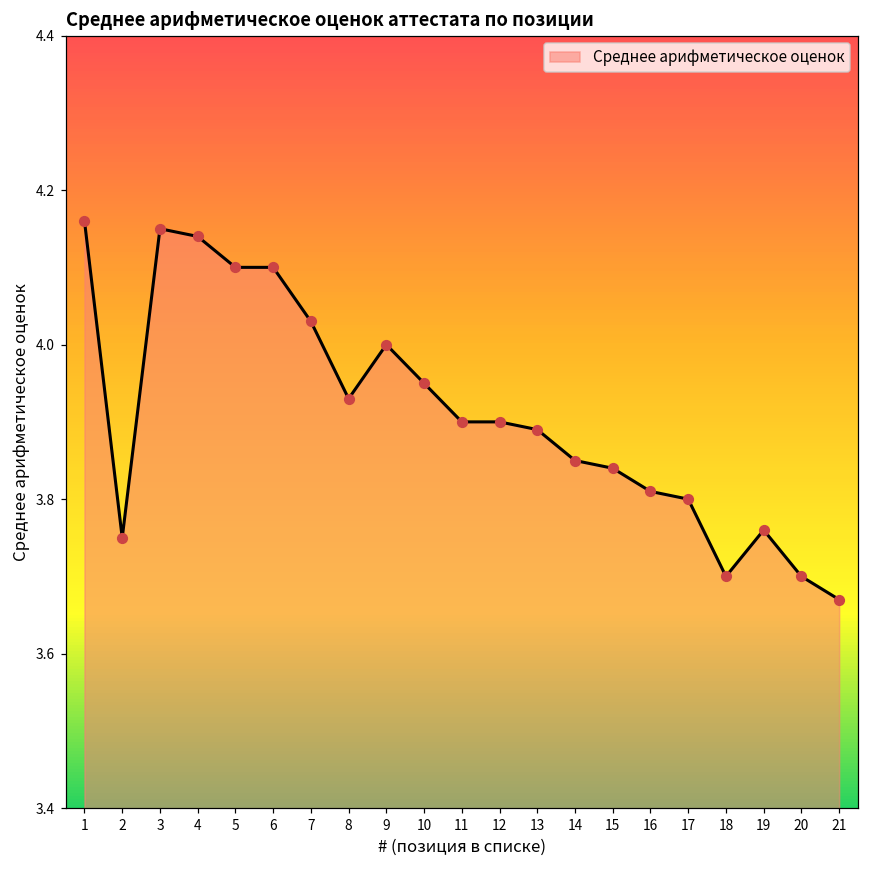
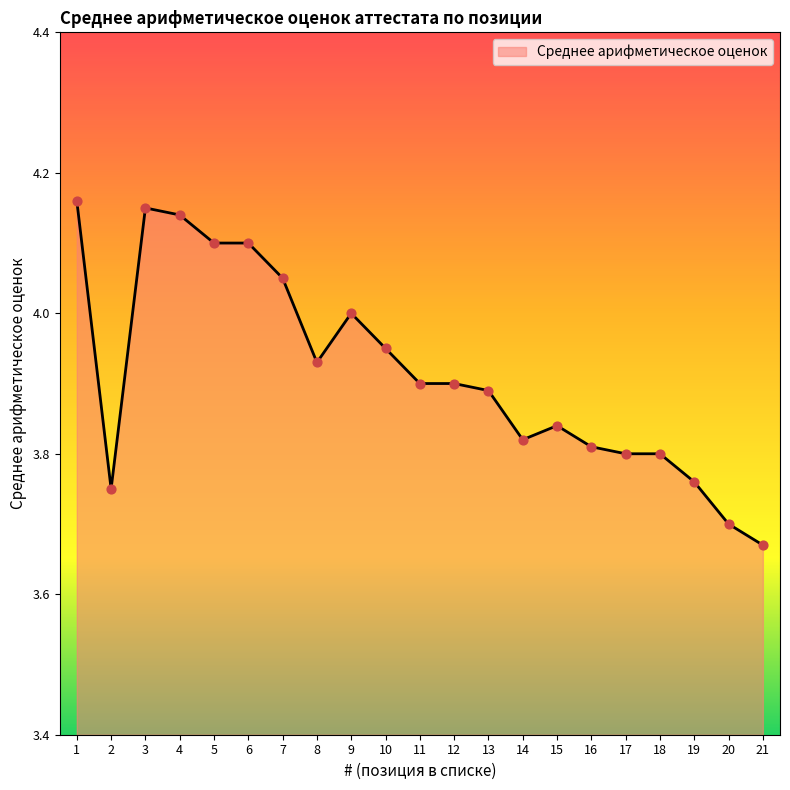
7: 4.03 -> 4.05
14: 3.85 -> 3.82
18: 3.7 -> 3.8
